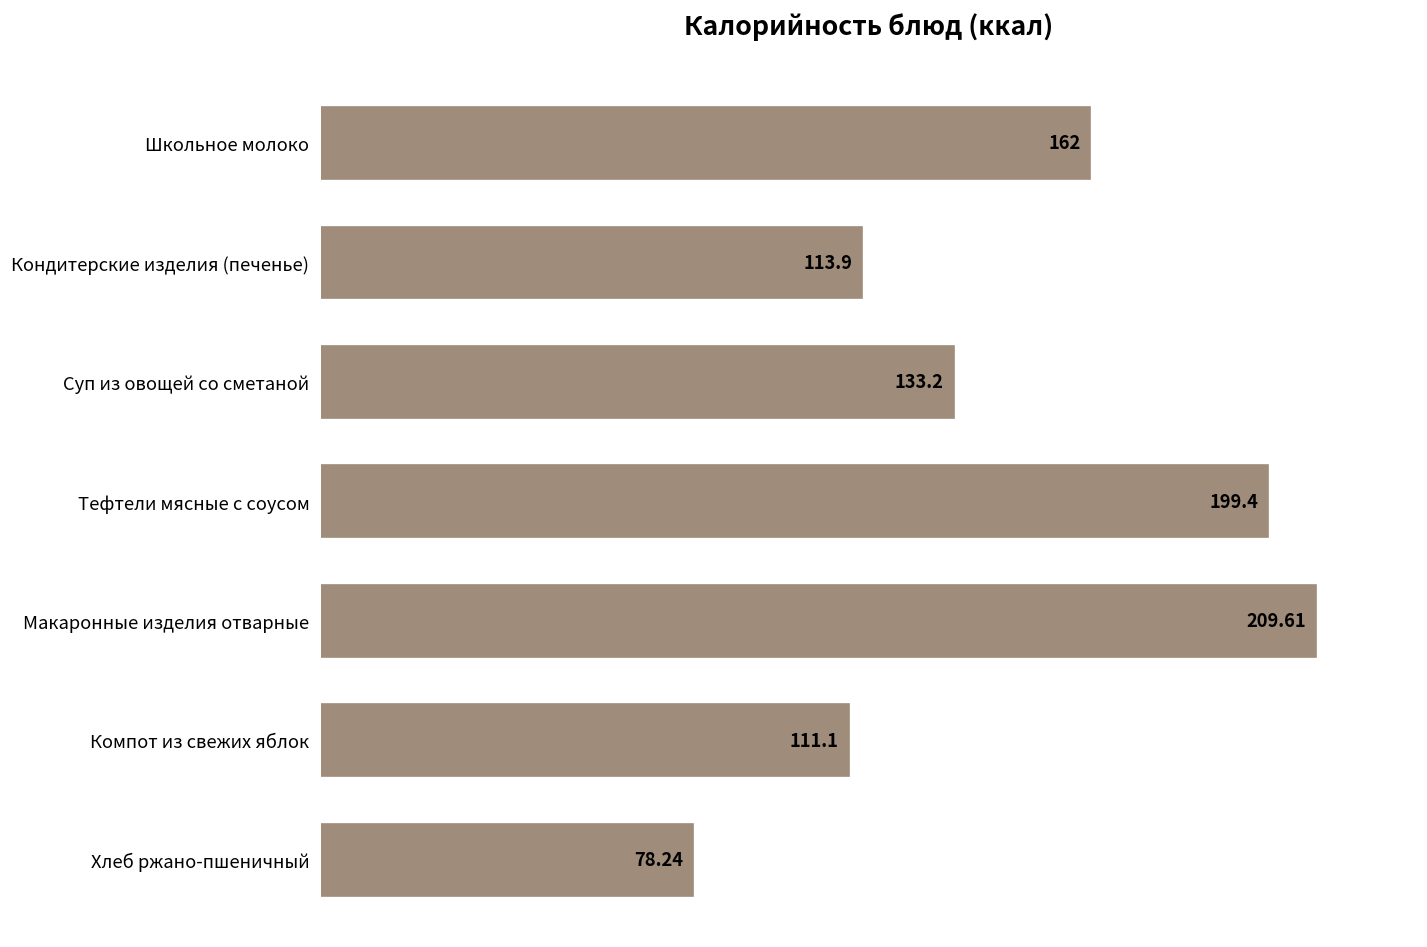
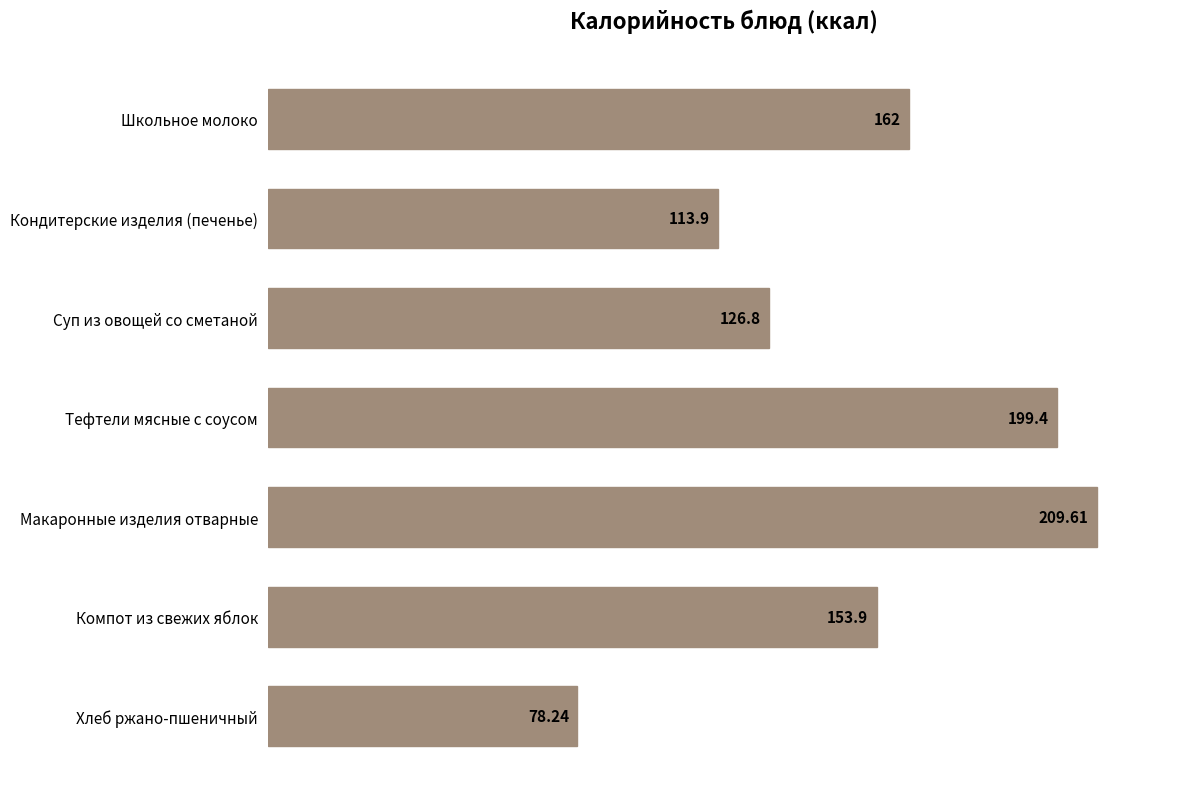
Суп из овощей со сметаной: 133.2 -> 126.8
Компот из свежих яблок: 111.1 -> 153.9
